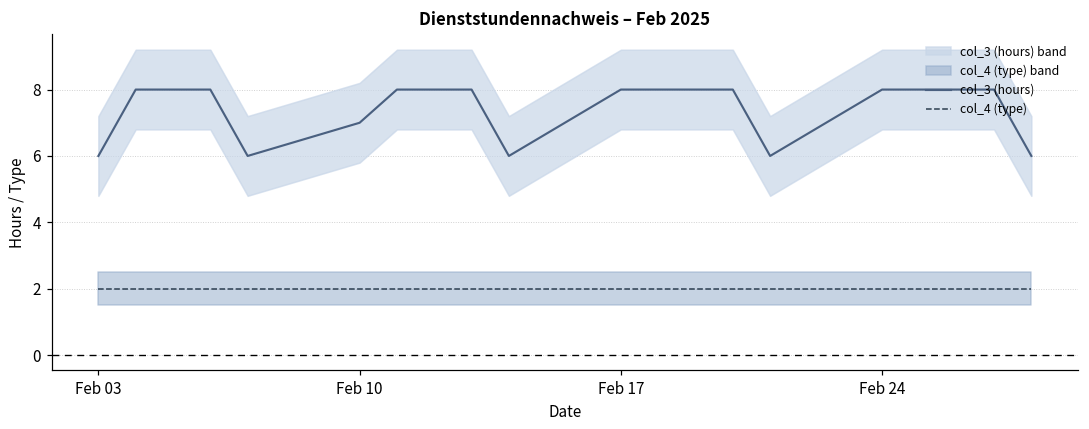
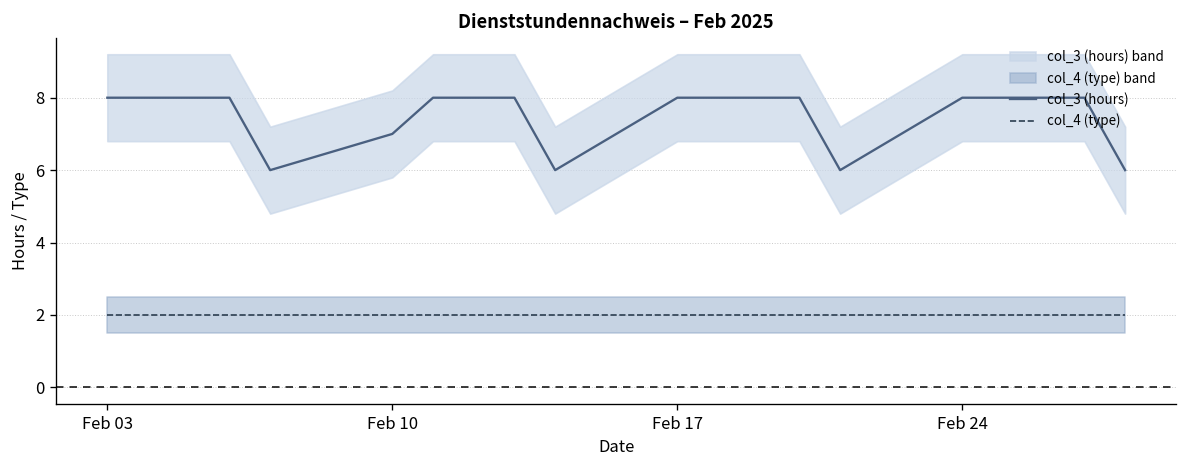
col_3 (hours), Feb 03: 6 -> 8
